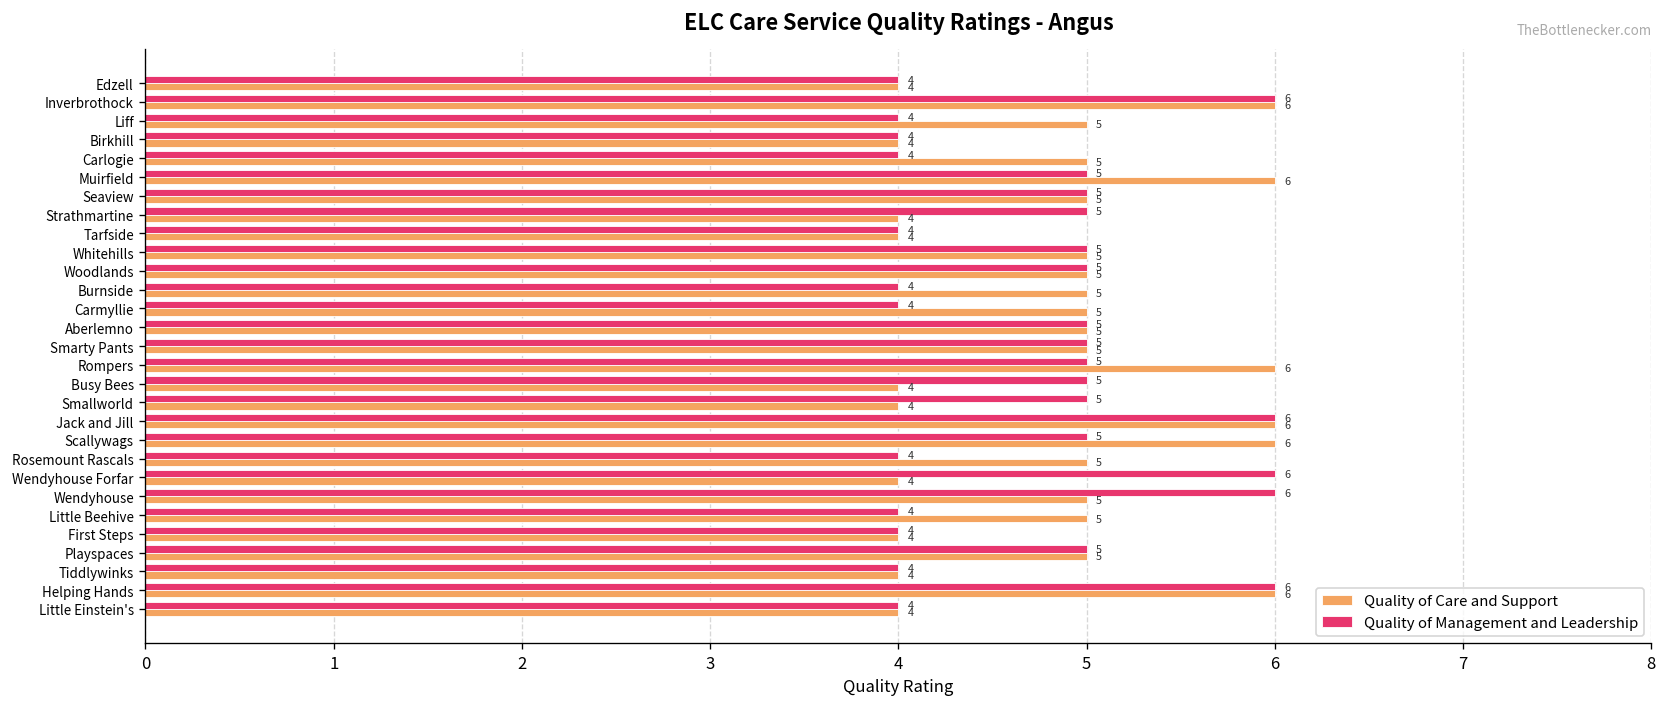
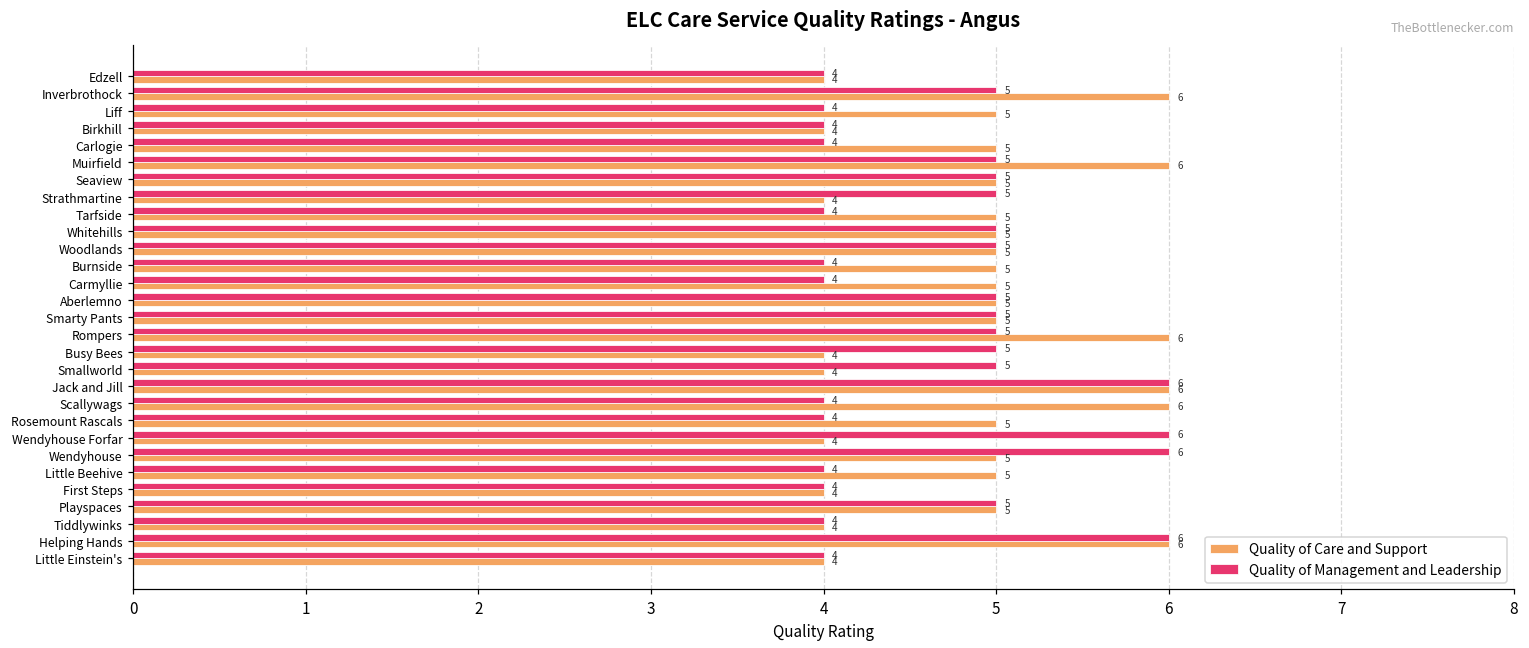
Quality of Management and Leadership, Inverbrothock: 6 -> 5
Quality of Care and Support, Tarfside: 4 -> 5
Quality of Management and Leadership, Scallywags: 5 -> 4
